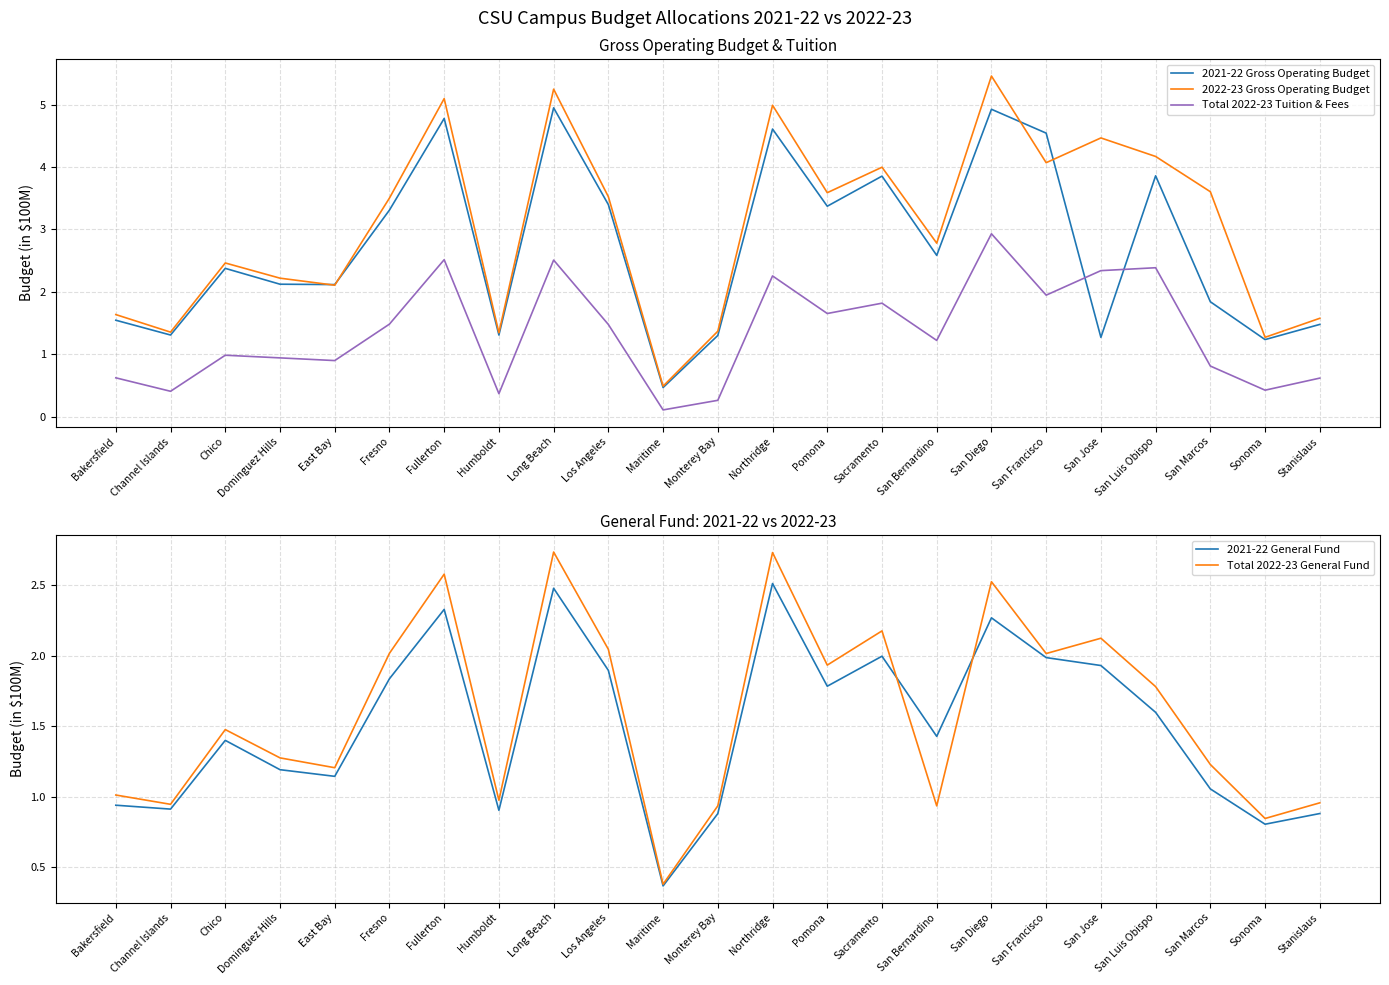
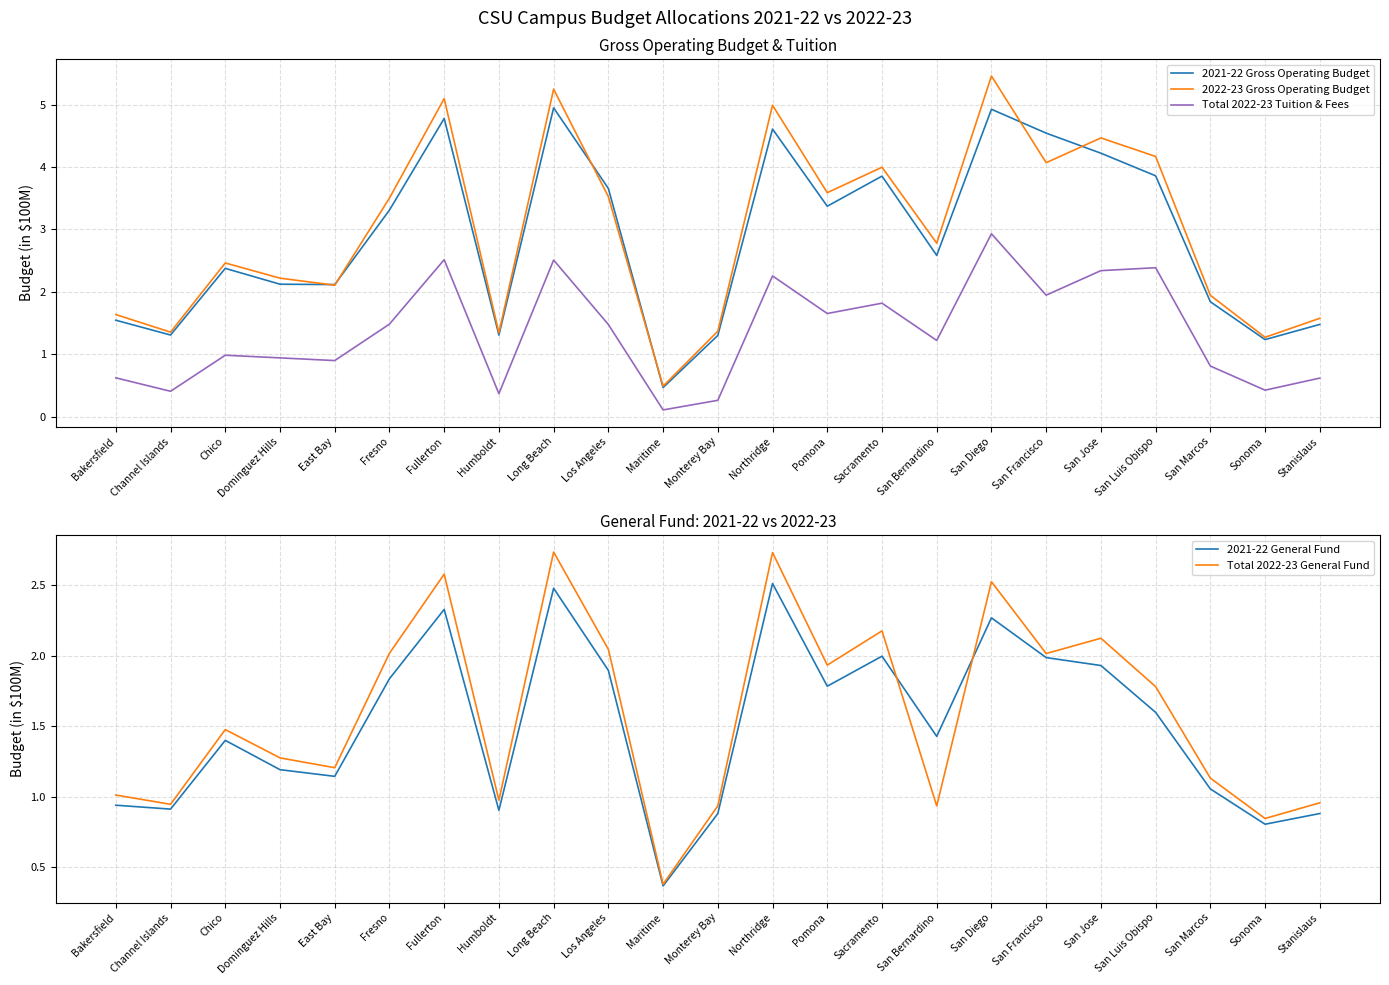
Gross Operating Budget & Tuition, 2021-22 Gross Operating Budget, Los Angeles: 3.4 -> 3.7
Gross Operating Budget & Tuition, 2021-22 Gross Operating Budget, San Jose: 1.3 -> 4.2
Gross Operating Budget & Tuition, 2022-23 Gross Operating Budget, San Marcos: 3.6 -> 1.9
General Fund: 2021-22 vs 2022-23, Total 2022-23 General Fund, San Marcos: 1.23 -> 1.13
